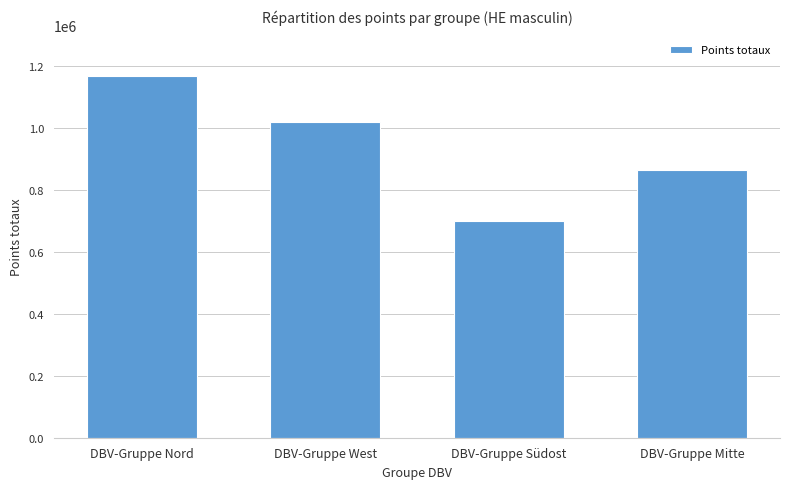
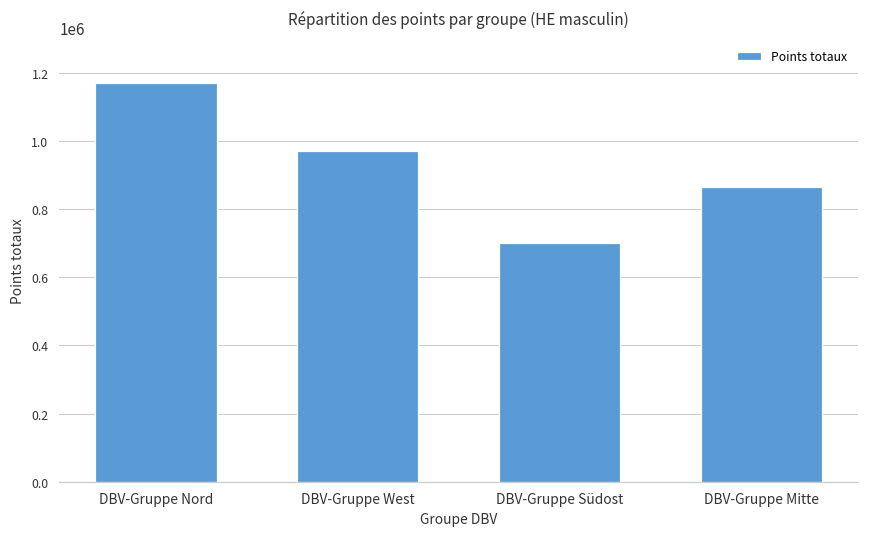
DBV-Gruppe West: 1020000 -> 970000
